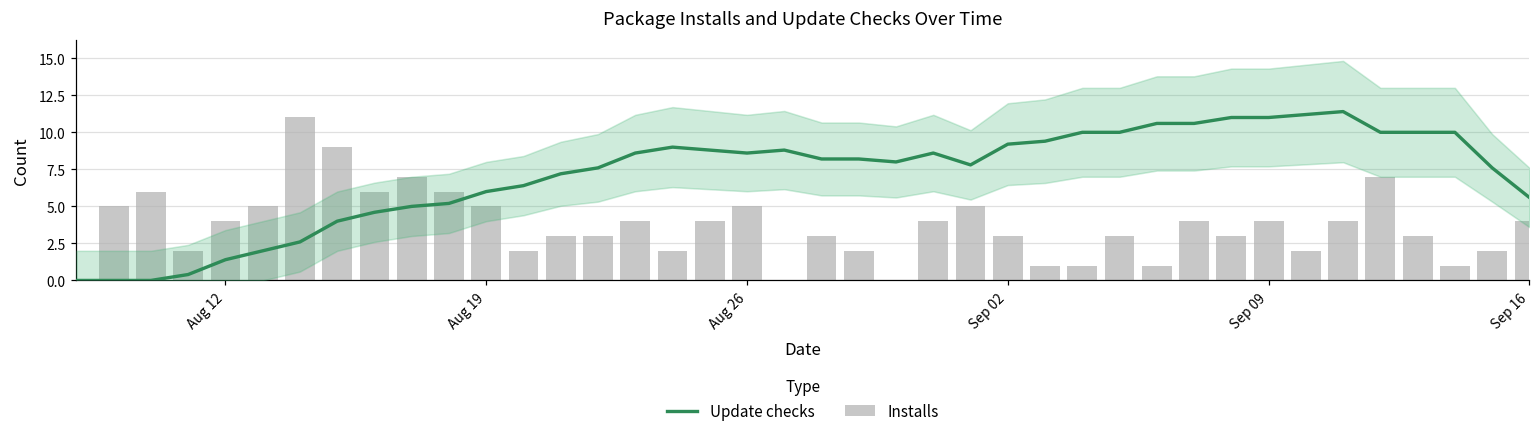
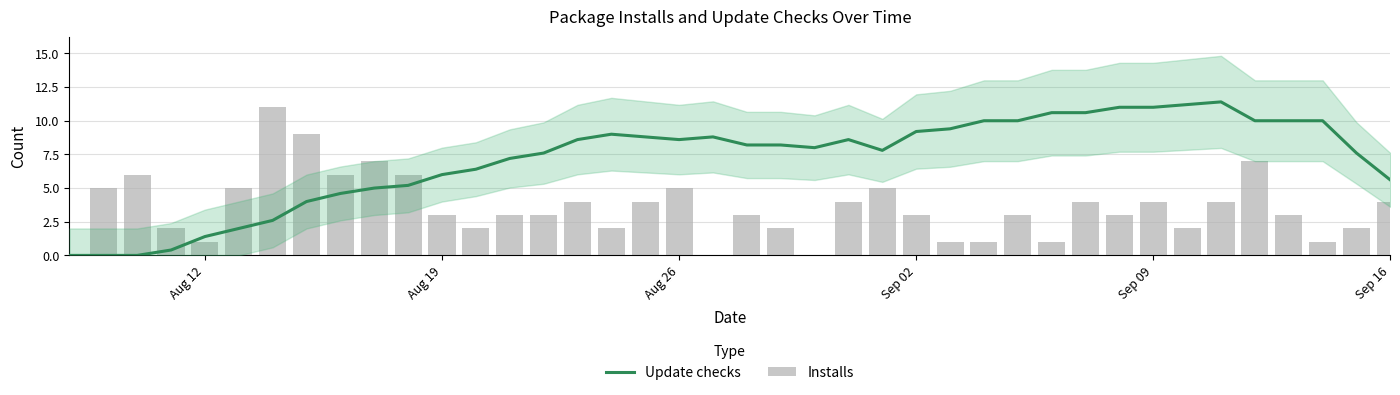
Installs, Aug 12: 4 -> 1
Installs, Aug 19: 5 -> 3
